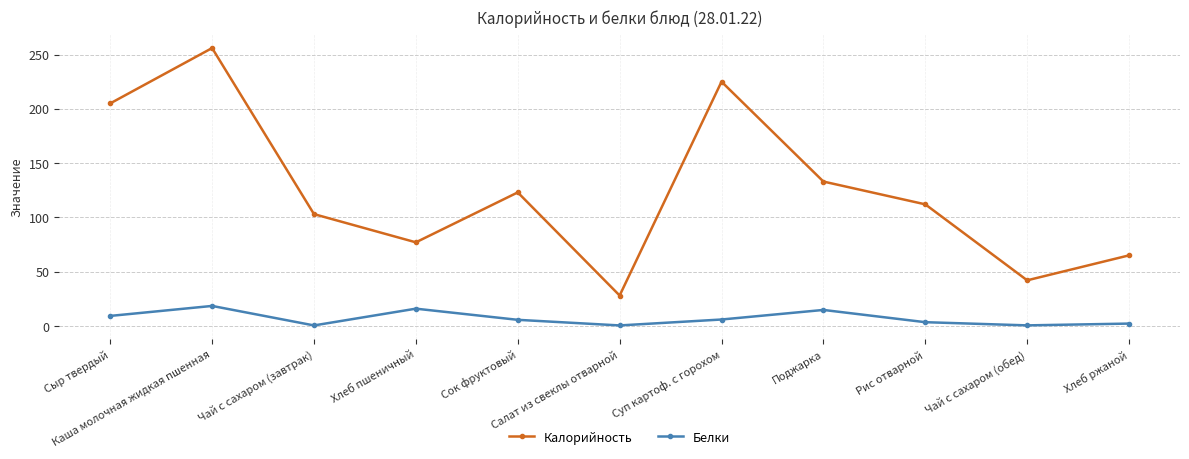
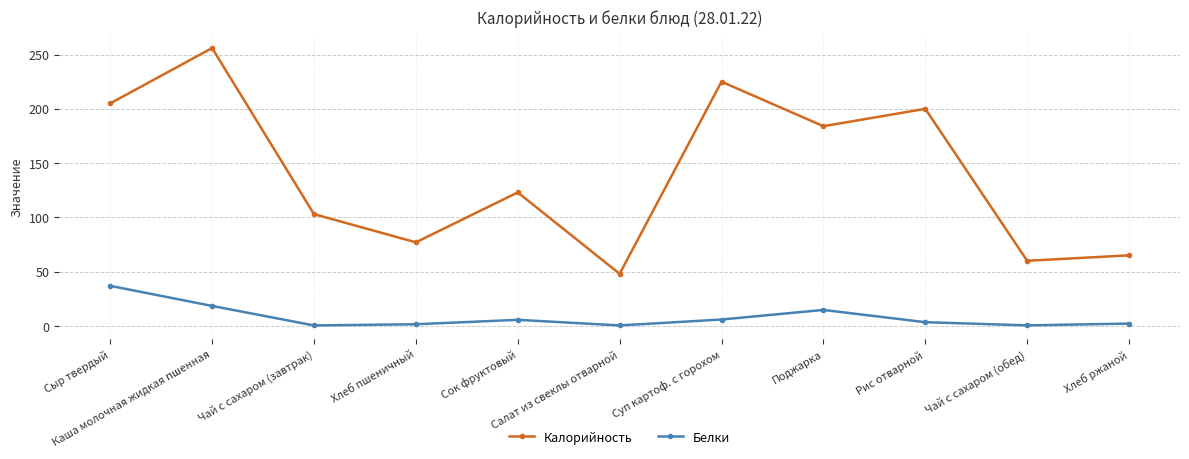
Белки, Сыр твердый: 9 -> 37
Белки, Хлеб пшеничный: 16 -> 2
Калорийность, Салат из свеклы отварной: 28 -> 48
Калорийность, Поджарка: 133 -> 184
Калорийность, Рис отварной: 112 -> 200
Калорийность, Чай с сахаром (обед): 42 -> 60
